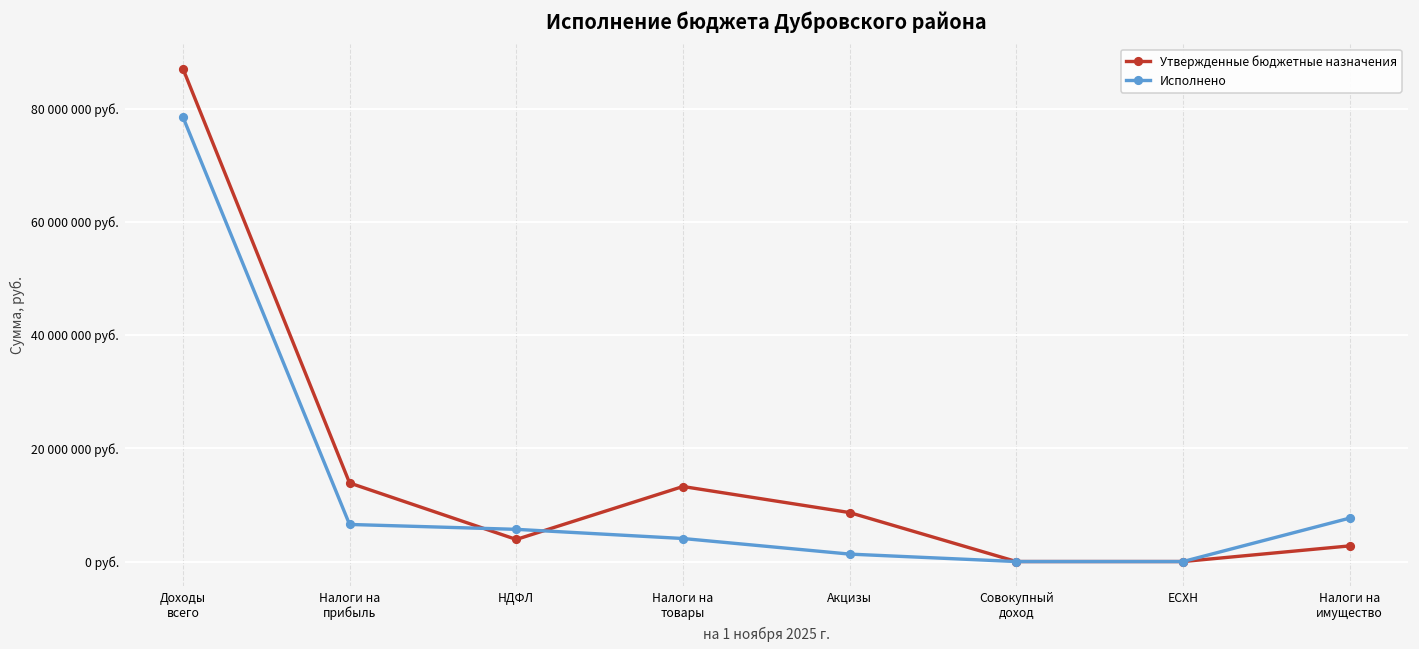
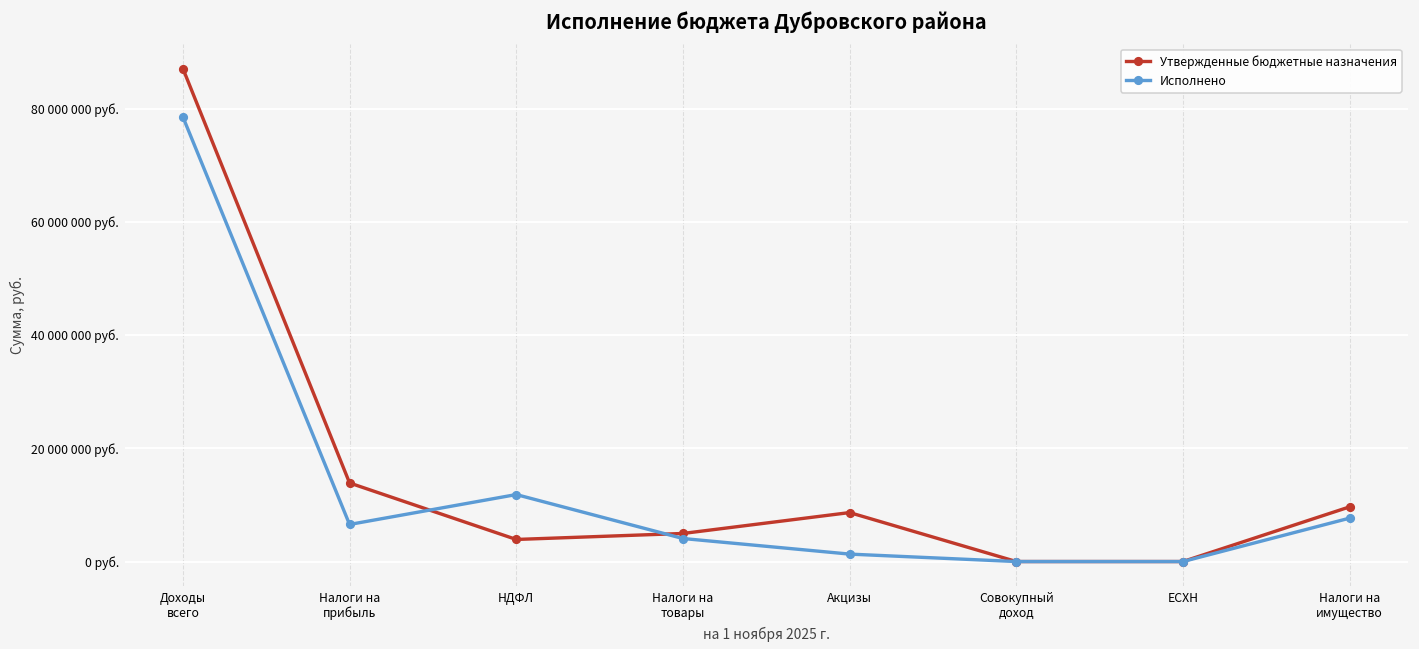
Исполнено, НДФЛ: 6000000 руб. -> 12000000 руб.
Утвержденные бюджетные назначения, Налоги на товары: 13000000 руб. -> 5000000 руб.
Утвержденные бюджетные назначения, Налоги на имущество: 3000000 руб. -> 10000000 руб.
